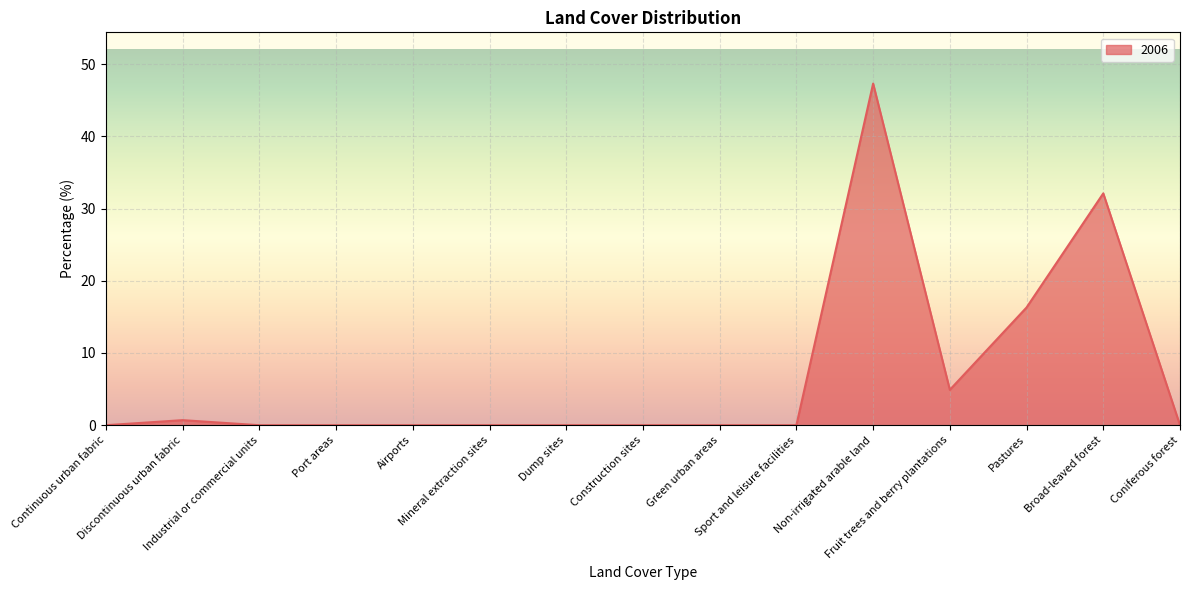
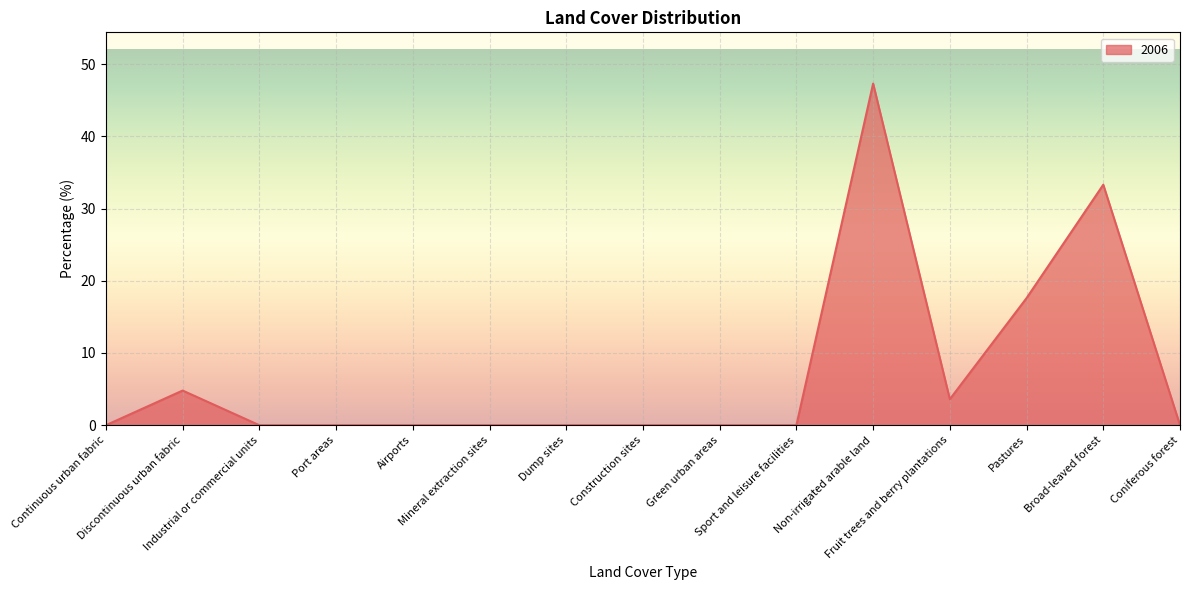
Discontinuous urban fabric: 1 -> 5
Fruit trees and berry plantations: 5 -> 4
Pastures: 16 -> 18
Broad-leaved forest: 32 -> 33
